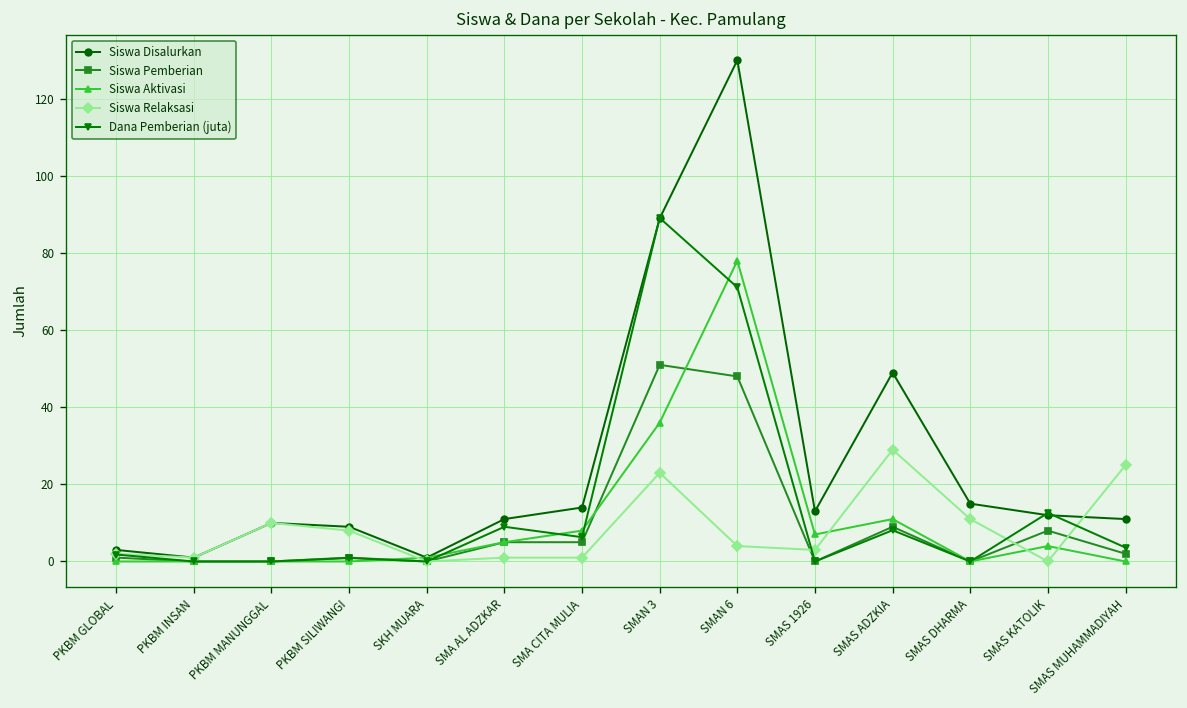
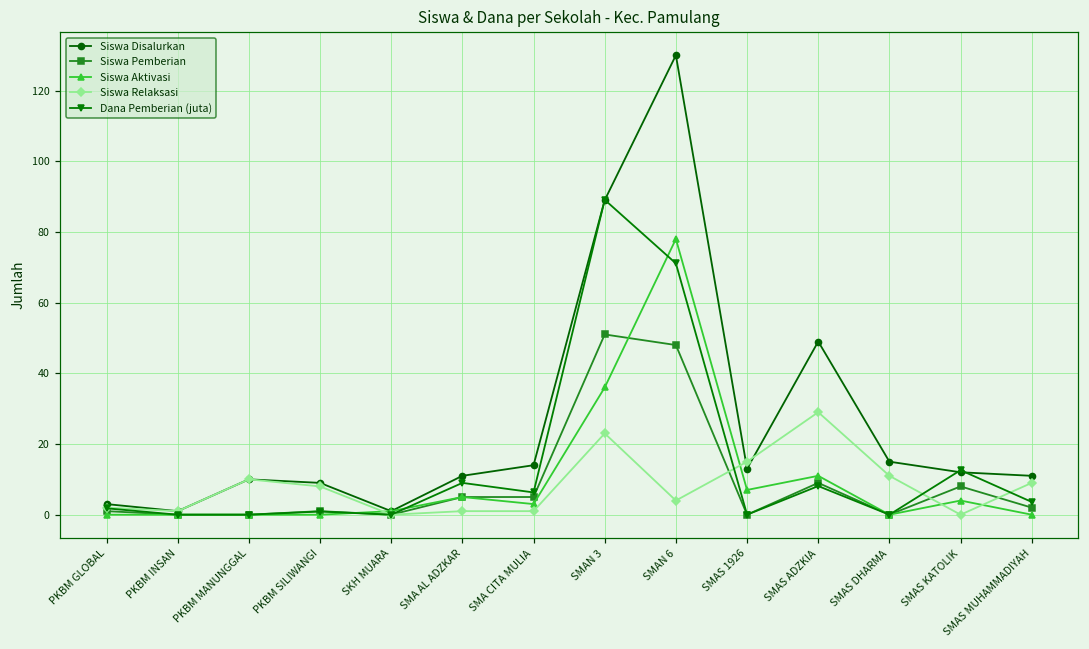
Siswa Aktivasi, SMA CITA MULIA: 8 -> 3
Siswa Relaksasi, SMAS 1926: 3 -> 15
Siswa Relaksasi, SMAS MUHAMMADIYAH: 25 -> 9
